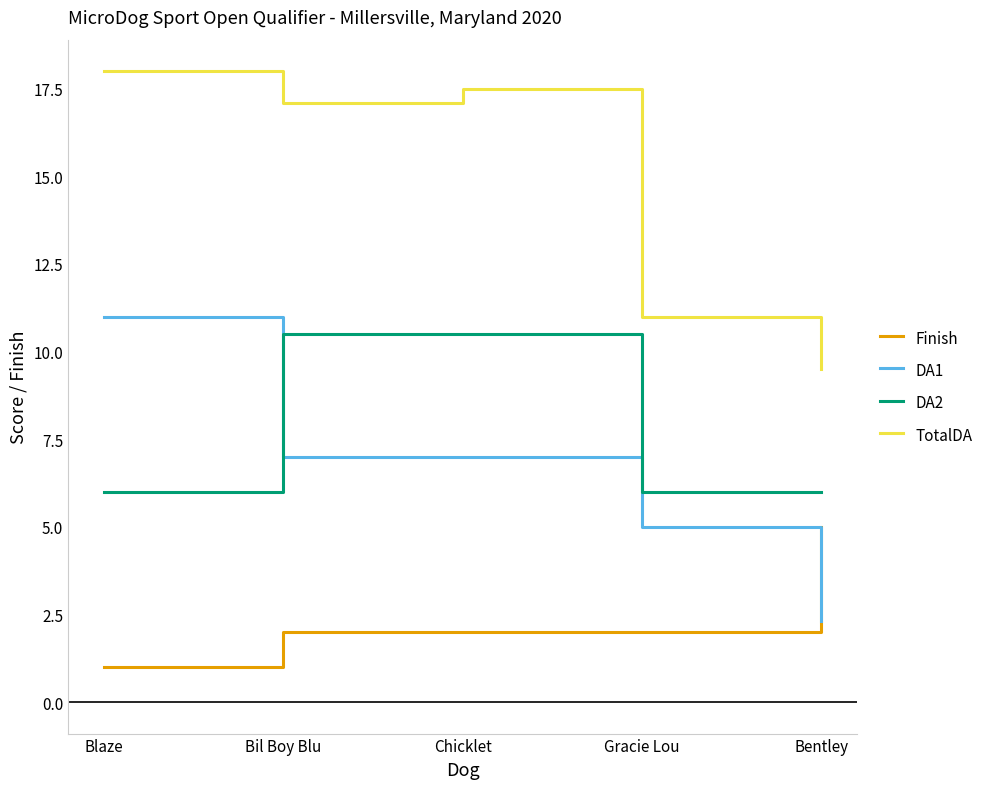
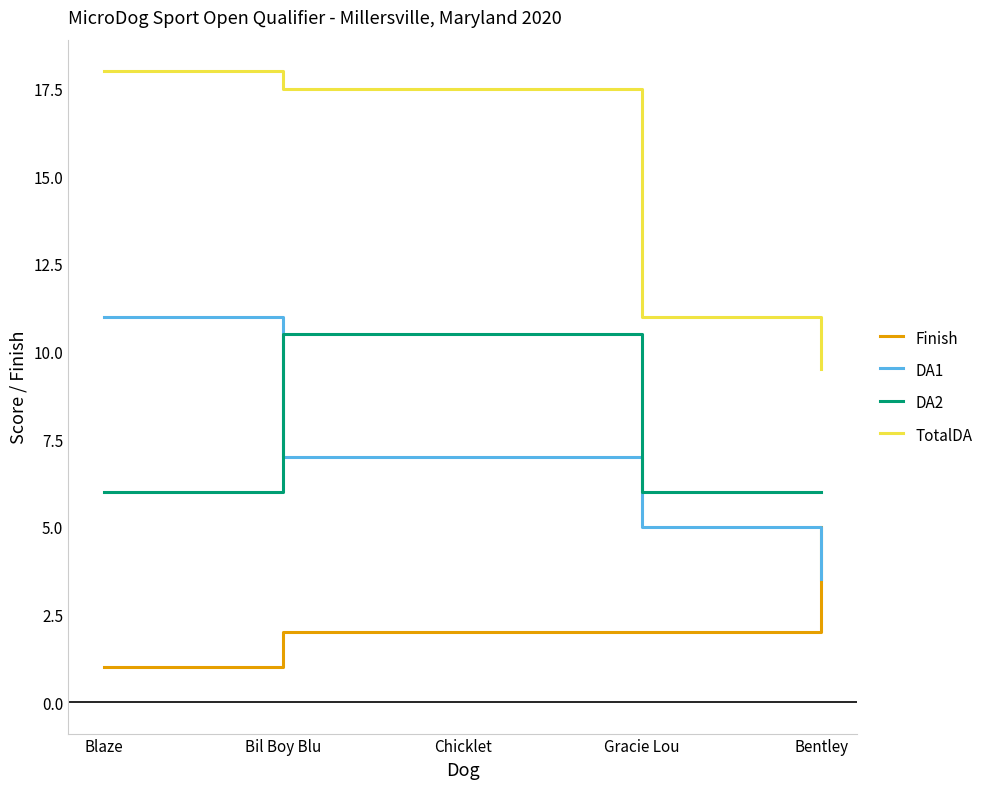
TotalDA, Bil Boy Blu: 17.1 -> 17.5
DA1, Bentley: 2.3 -> 3.5
